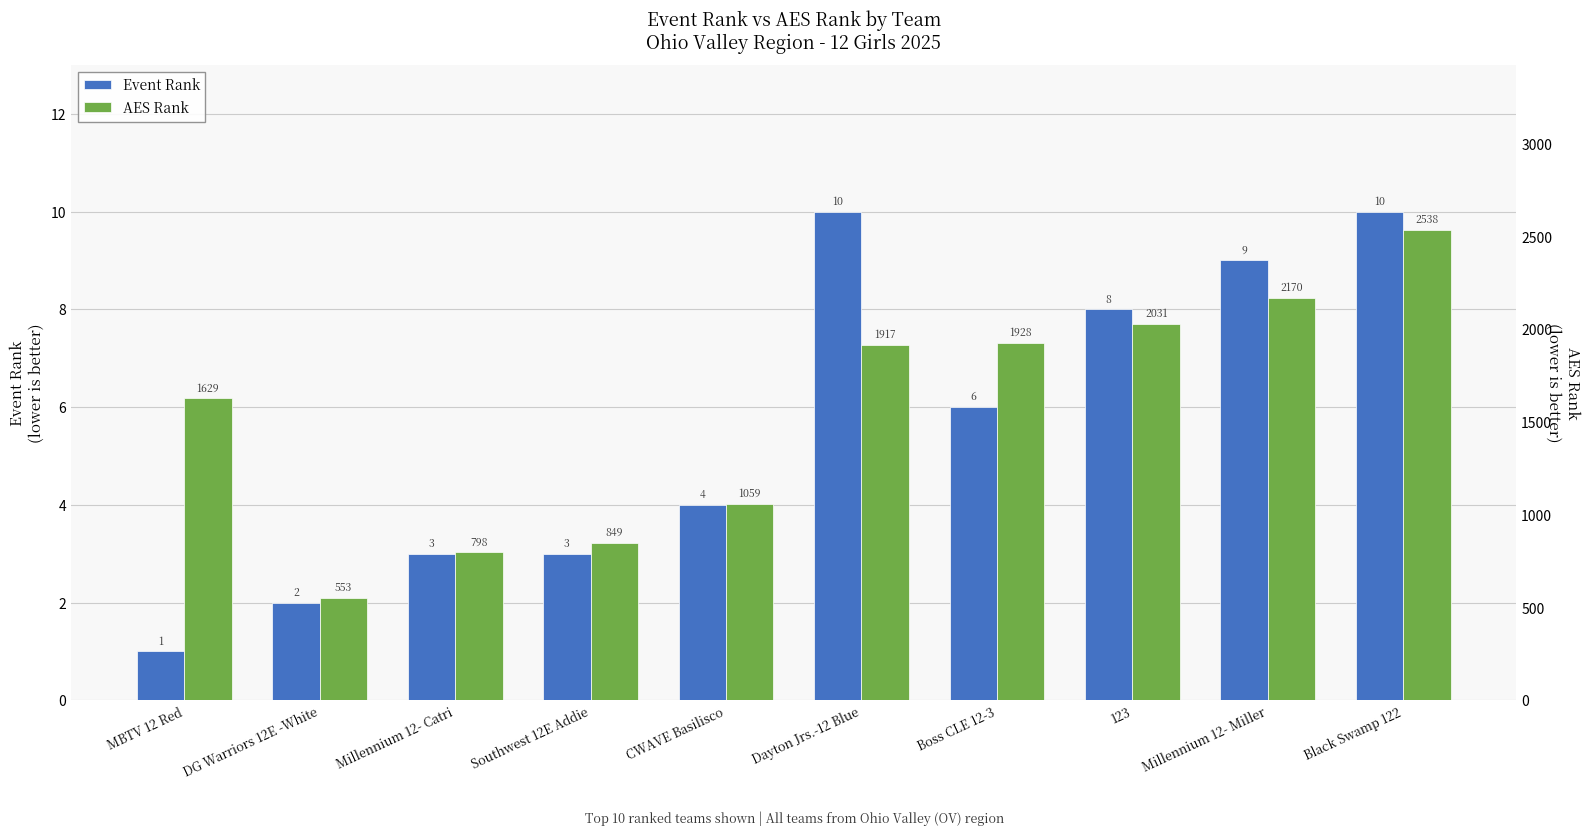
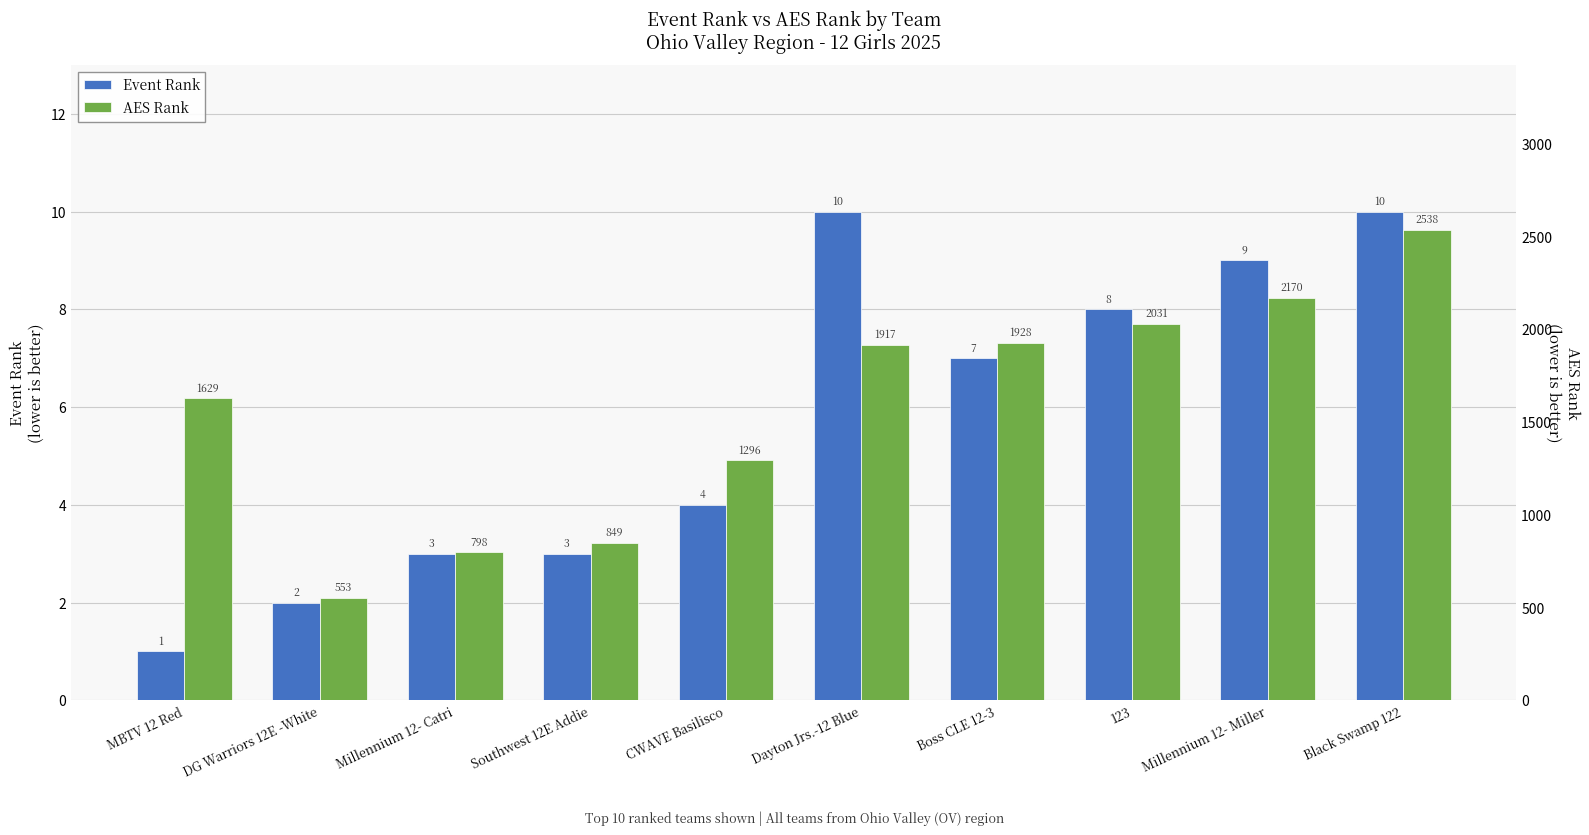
Event Rank, Boss CLE 12-3: 6 -> 7
AES Rank, CWAVE Basilisco: 1059 -> 1296
